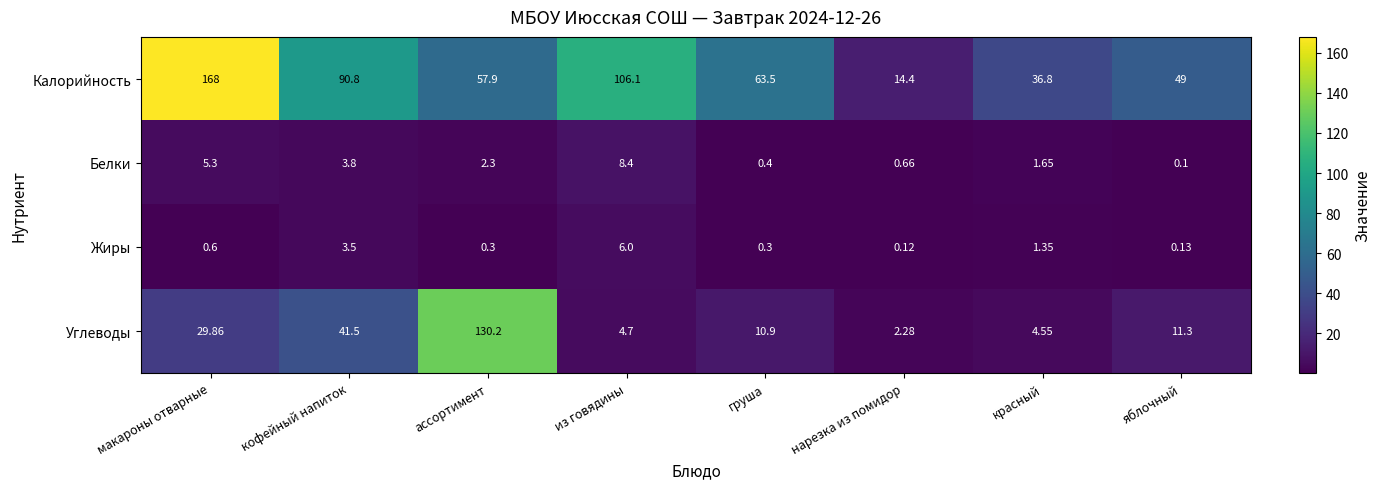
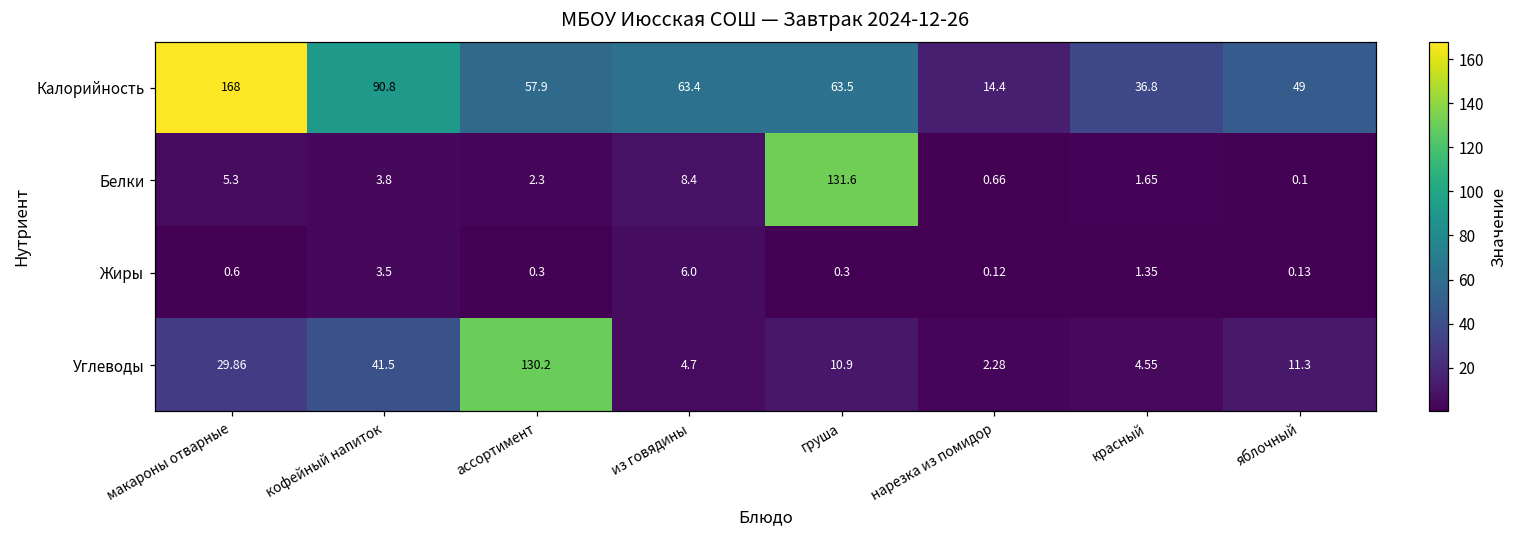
Калорийность, из говядины: 106.1 -> 63.4
Белки, груша: 0.4 -> 131.6
